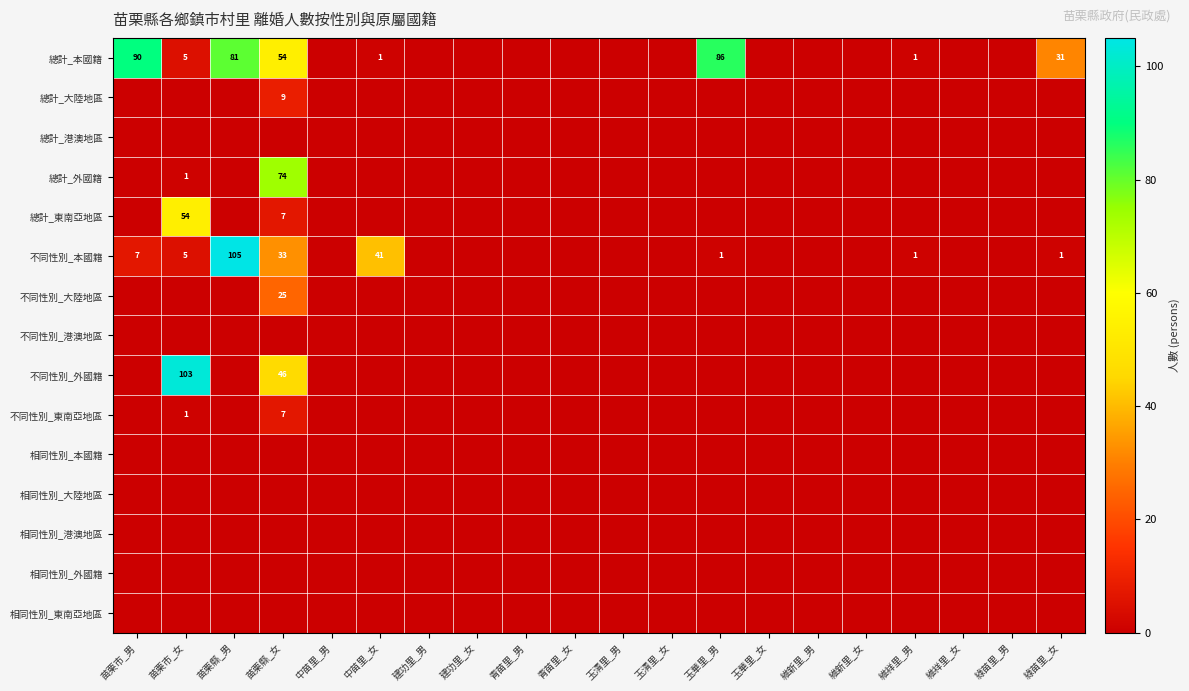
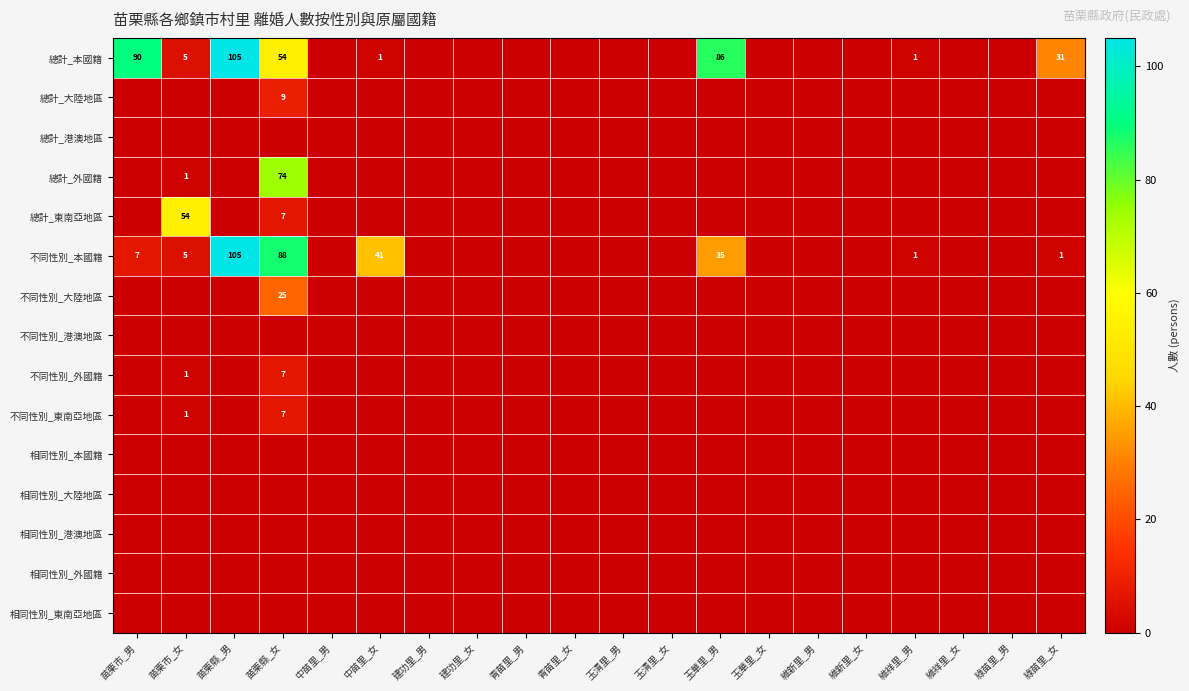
總計_本國籍, 苗栗縣_男: 81 -> 105
不同性別_本國籍, 苗栗縣_女: 33 -> 88
不同性別_本國籍, 玉華里_男: 1 -> 35
不同性別_外國籍, 苗栗市_女: 103 -> 1
不同性別_外國籍, 苗栗縣_女: 46 -> 7
